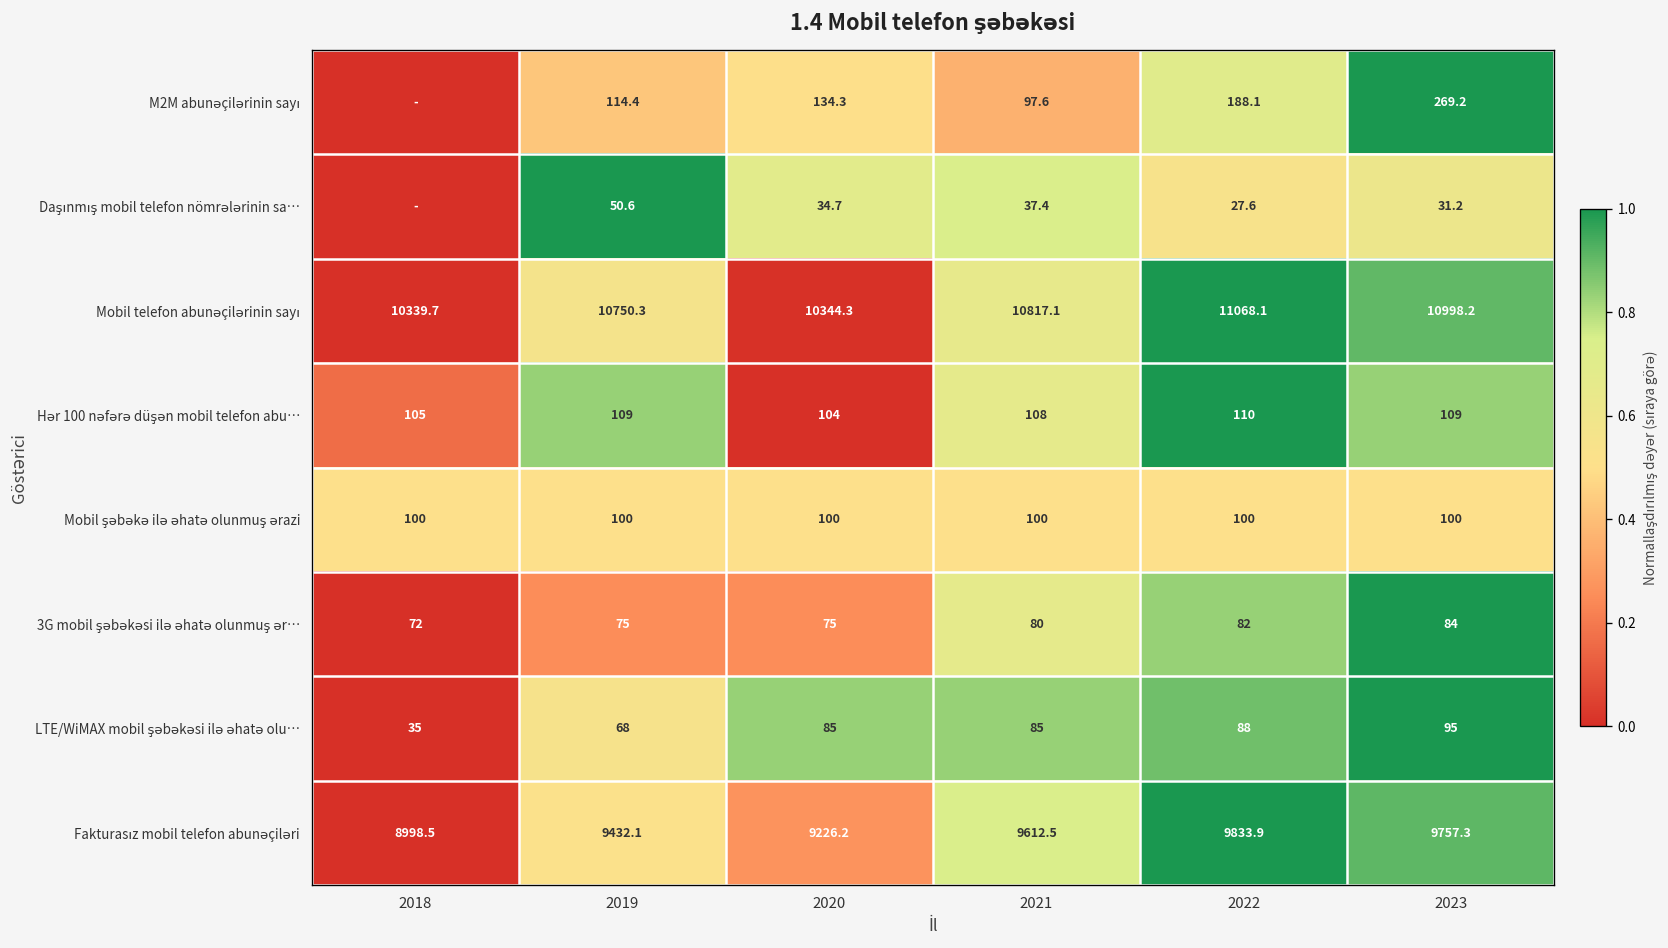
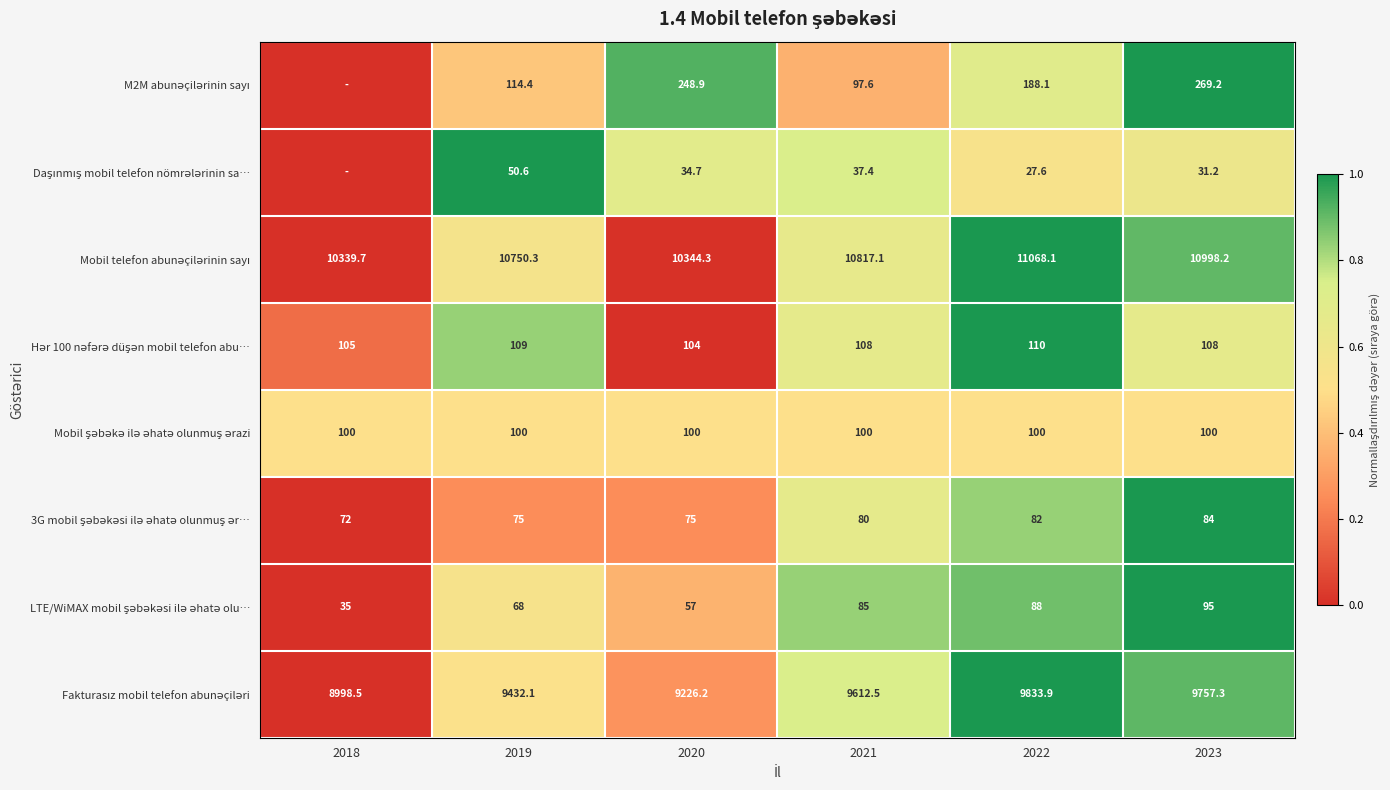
M2M abunəçilərinin sayı, 2020: 134.3 -> 248.9
Hər 100 nəfərə düşən mobil telefon abu…, 2023: 109 -> 108
LTE/WiMAX mobil şəbəkəsi ilə əhatə olu…, 2020: 85 -> 57
